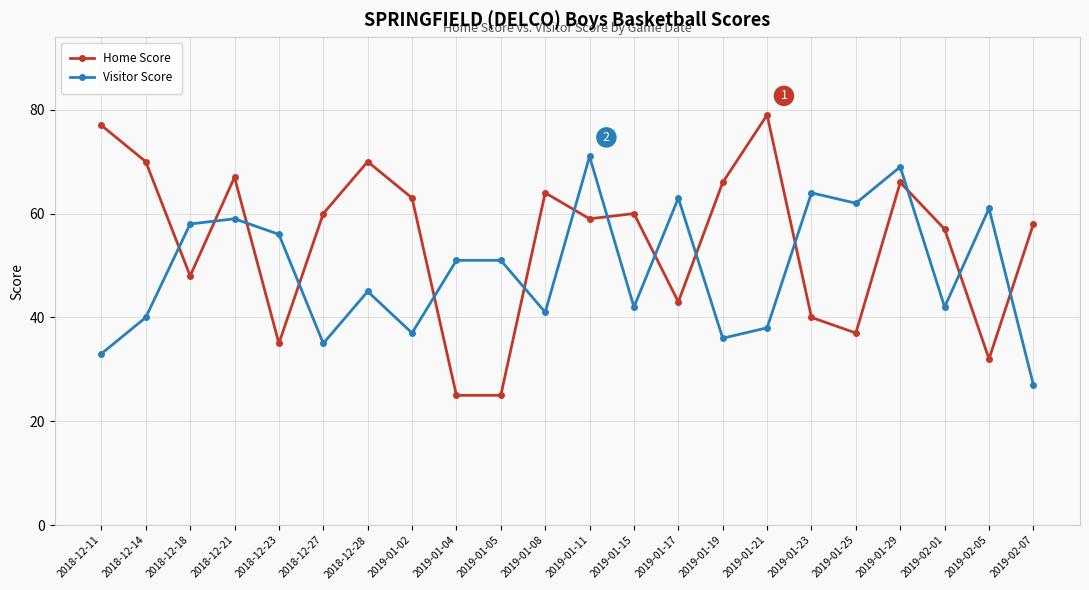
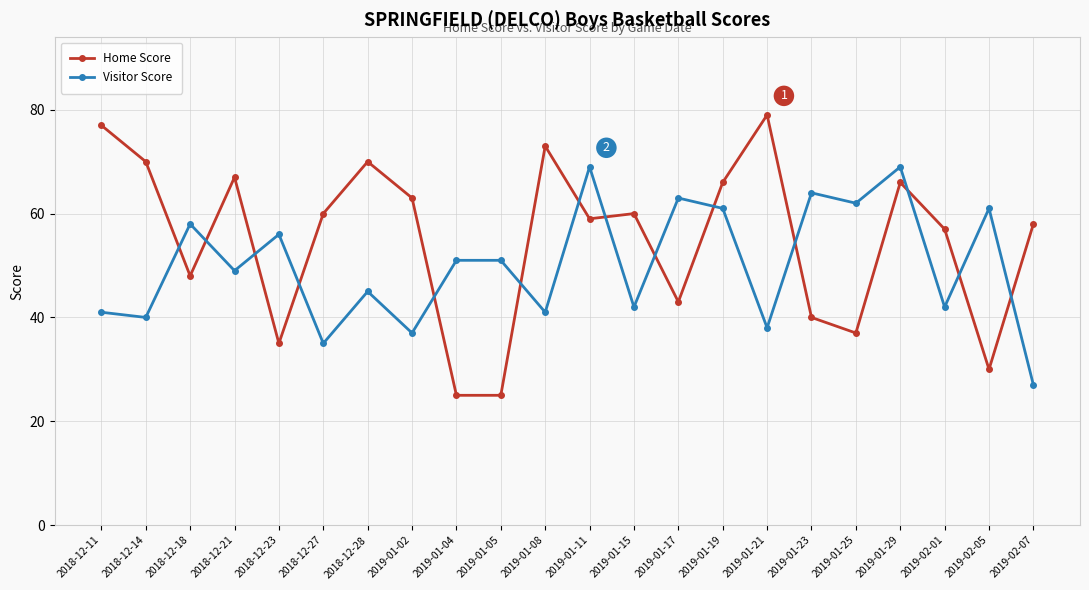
Visitor Score, 2018-12-11: 33 -> 41
Visitor Score, 2018-12-21: 59 -> 49
Home Score, 2019-01-08: 64 -> 73
Visitor Score, 2019-01-11: 71 -> 69
Visitor Score, 2019-01-19: 36 -> 61
Home Score, 2019-02-05: 32 -> 30
